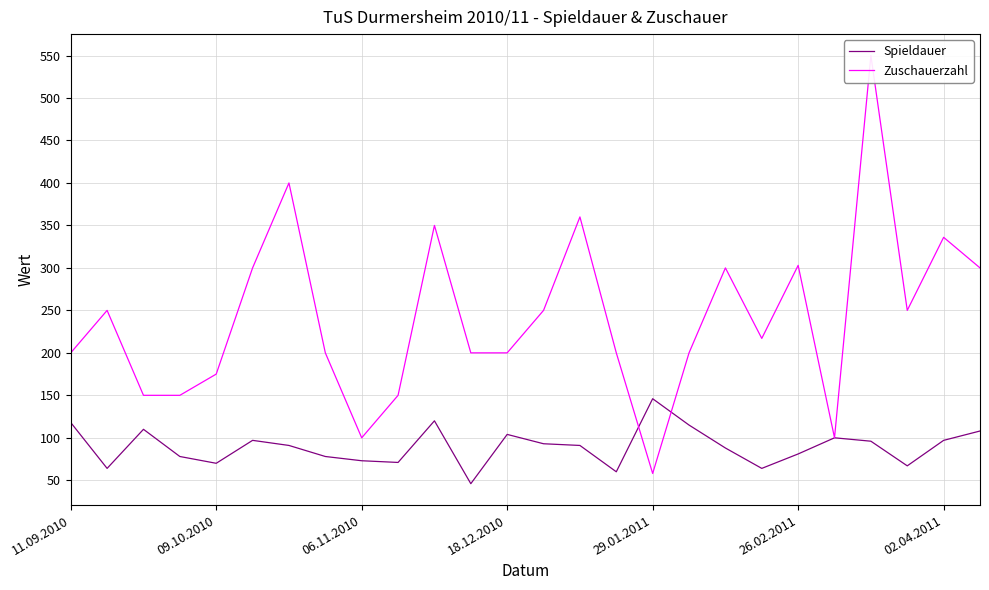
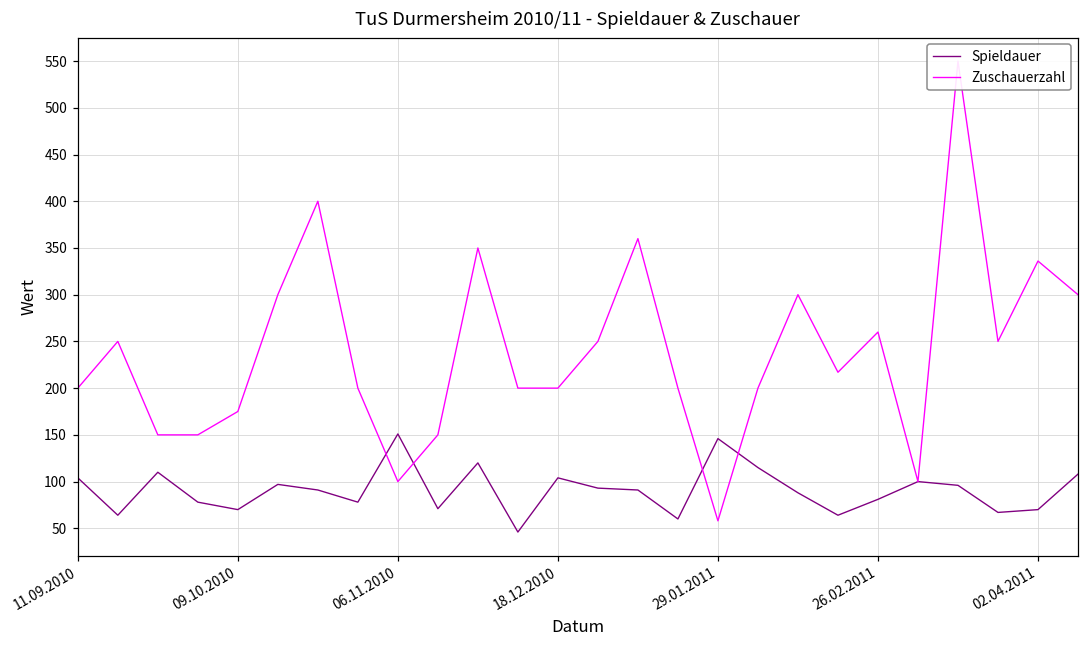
Spieldauer, 11.09.2010: 120 -> 100
Spieldauer, 06.11.2010: 70 -> 150
Zuschauerzahl, 26.02.2011: 300 -> 260
Spieldauer, 02.04.2011: 100 -> 70
